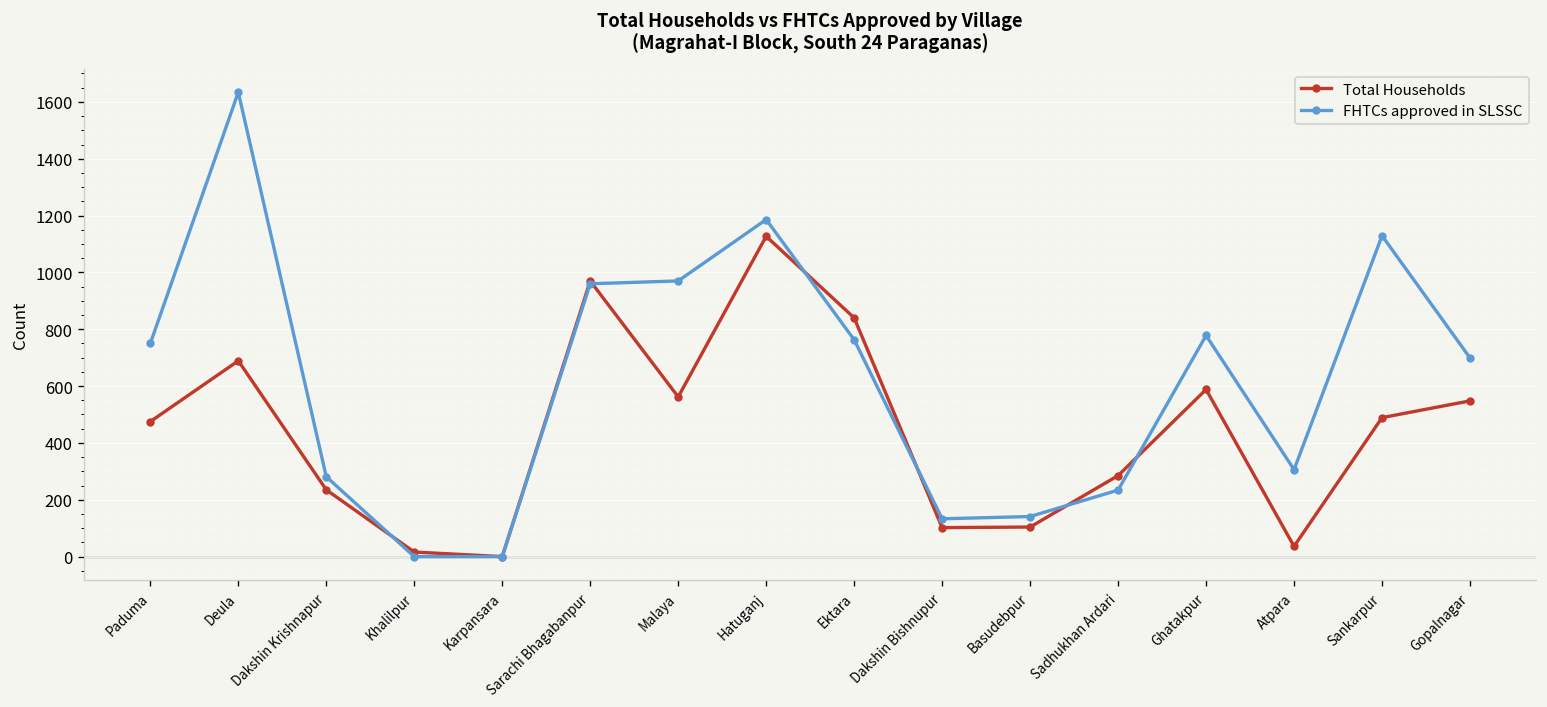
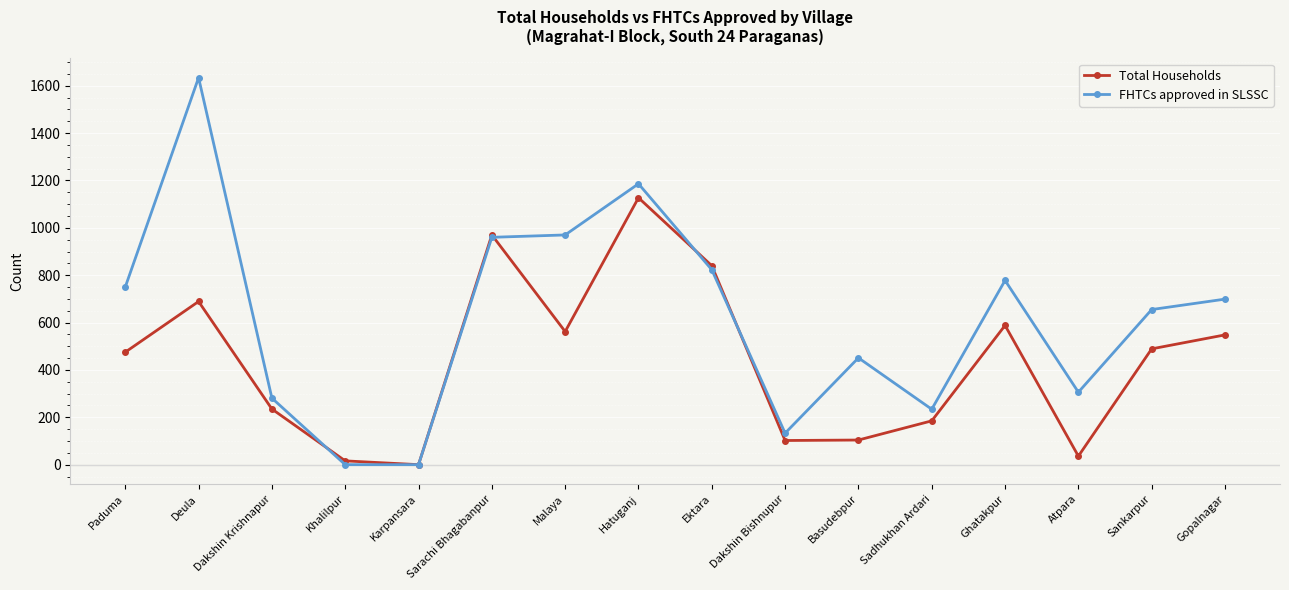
FHTCs approved in SLSSC, Ektara: 760 -> 820
FHTCs approved in SLSSC, Basudebpur: 140 -> 450
Total Households, Sadhukhan Ardari: 290 -> 190
FHTCs approved in SLSSC, Sankarpur: 1130 -> 660
